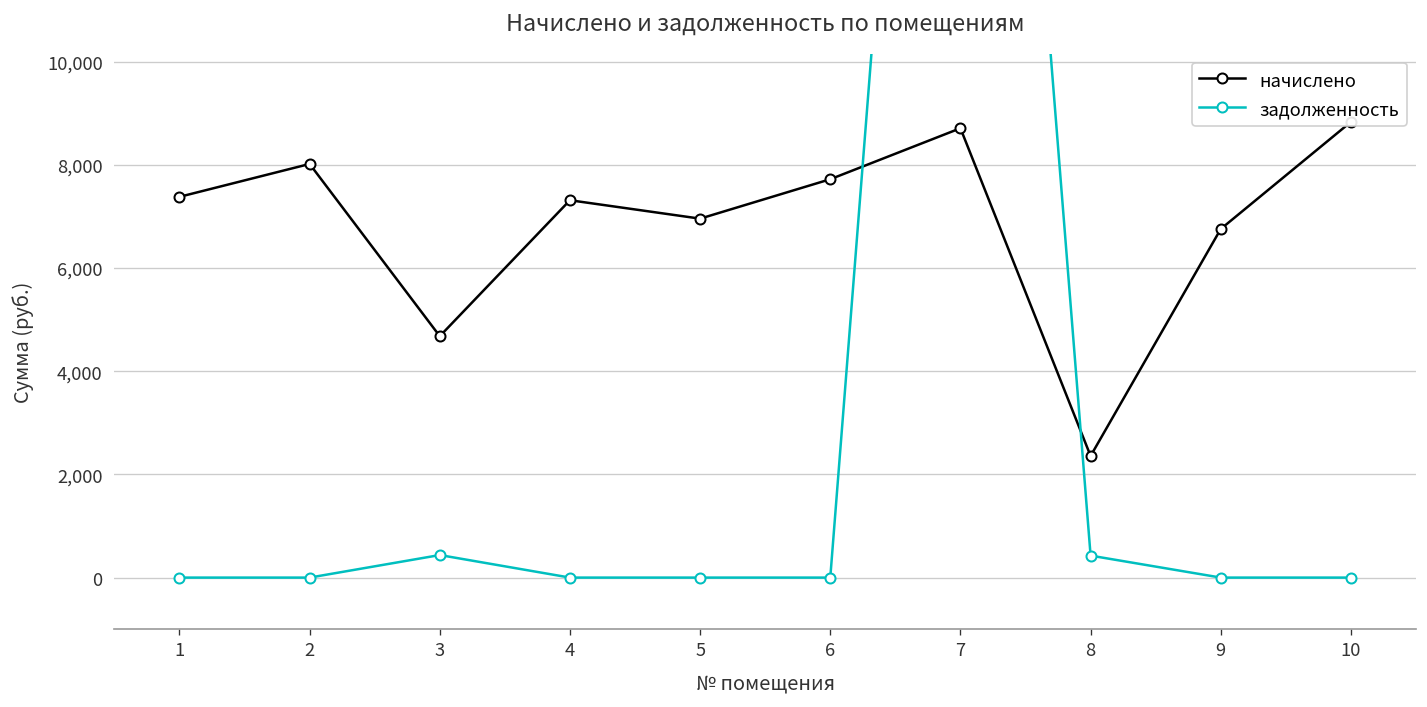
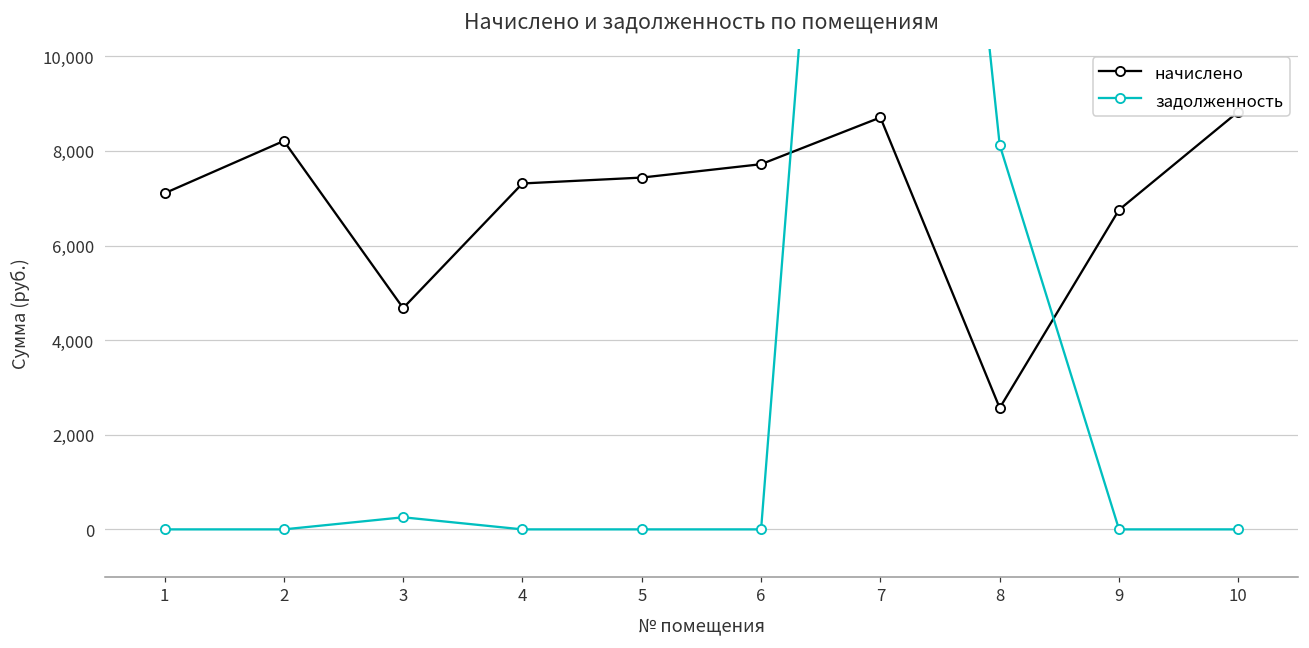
начислено, 1: 7,400 -> 7,100
начислено, 2: 8,000 -> 8,200
задолженность, 3: 400 -> 300
начислено, 5: 7,000 -> 7,400
начислено, 8: 2,400 -> 2,600
задолженность, 8: 400 -> 8,100
